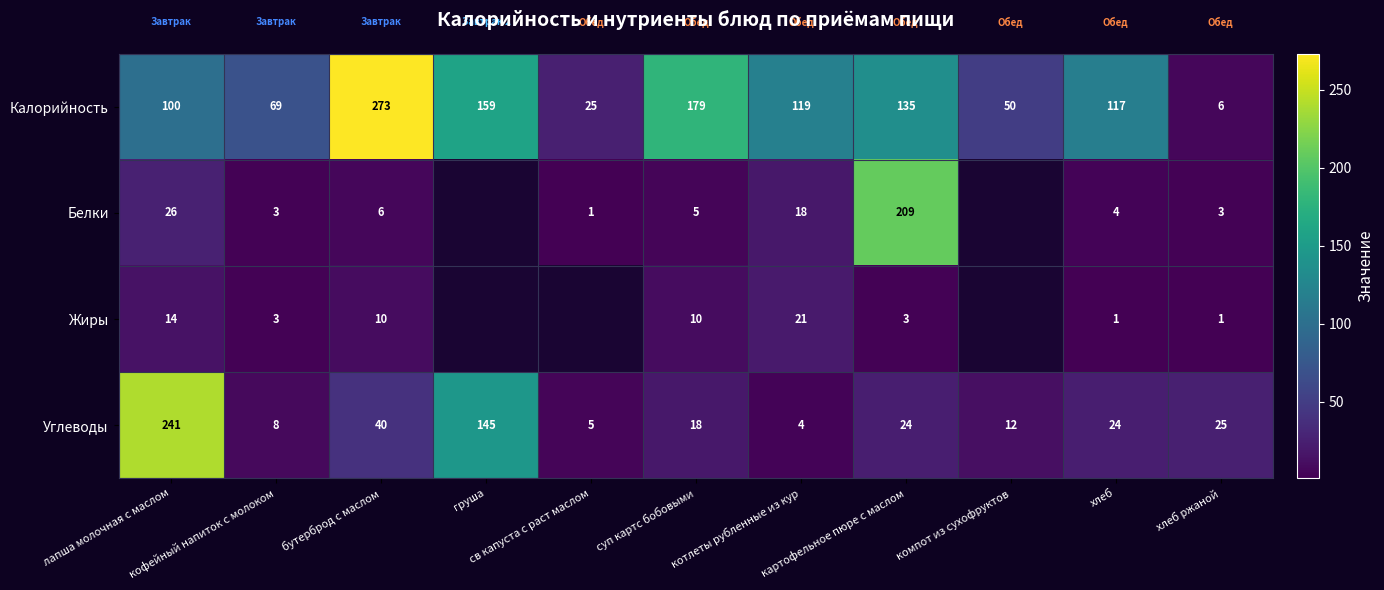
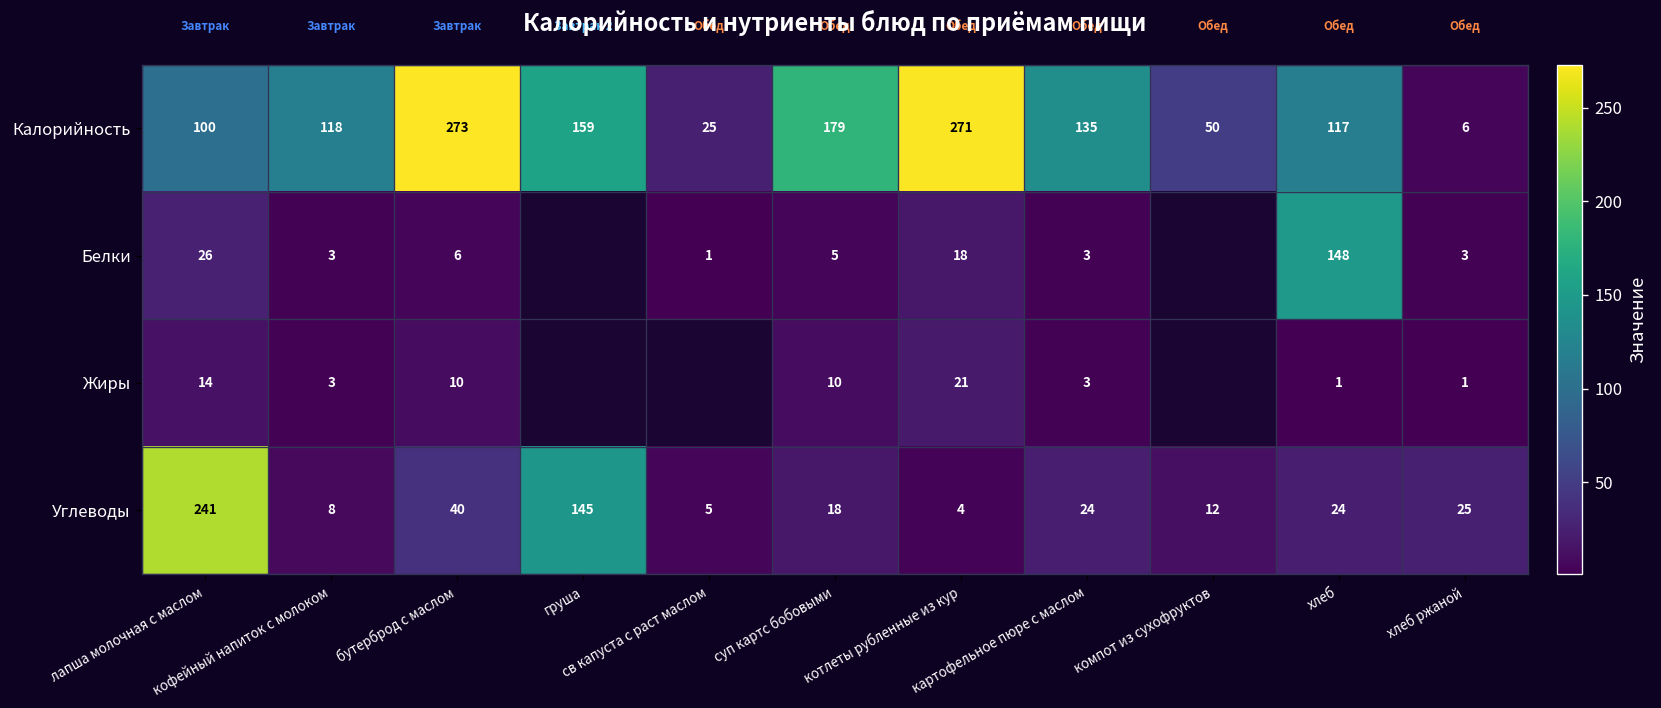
Калорийность, кофейный напиток с молоком: 69 -> 118
Калорийность, котлеты рубленные из кур: 119 -> 271
Белки, картофельное пюре с маслом: 209 -> 3
Белки, хлеб: 4 -> 148
